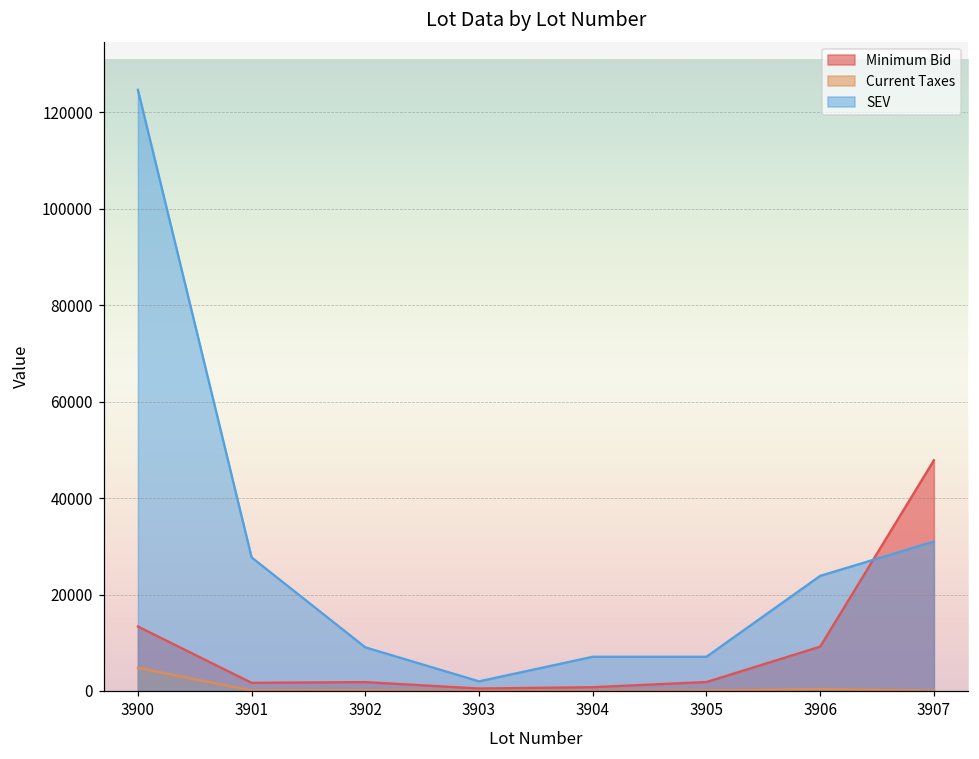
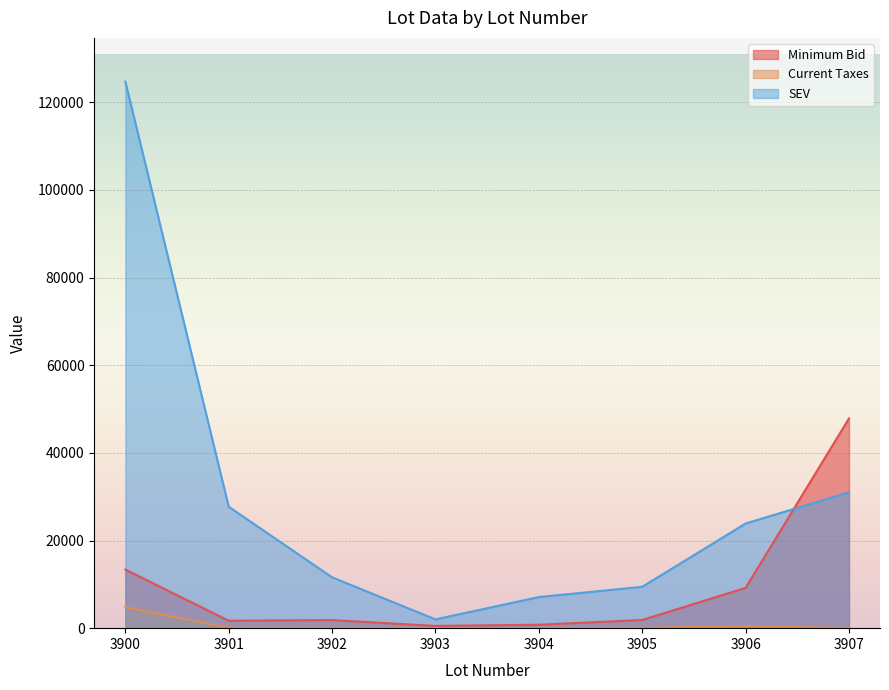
SEV, 3902: 9000 -> 12000
SEV, 3905: 7000 -> 9000
